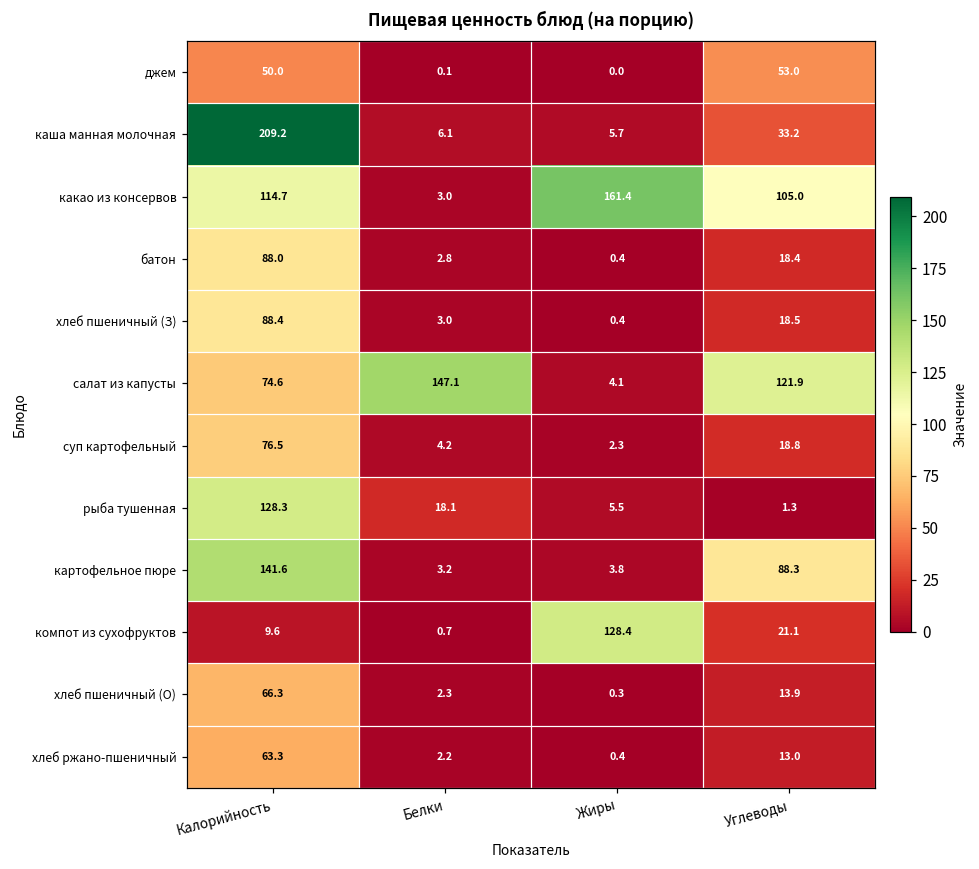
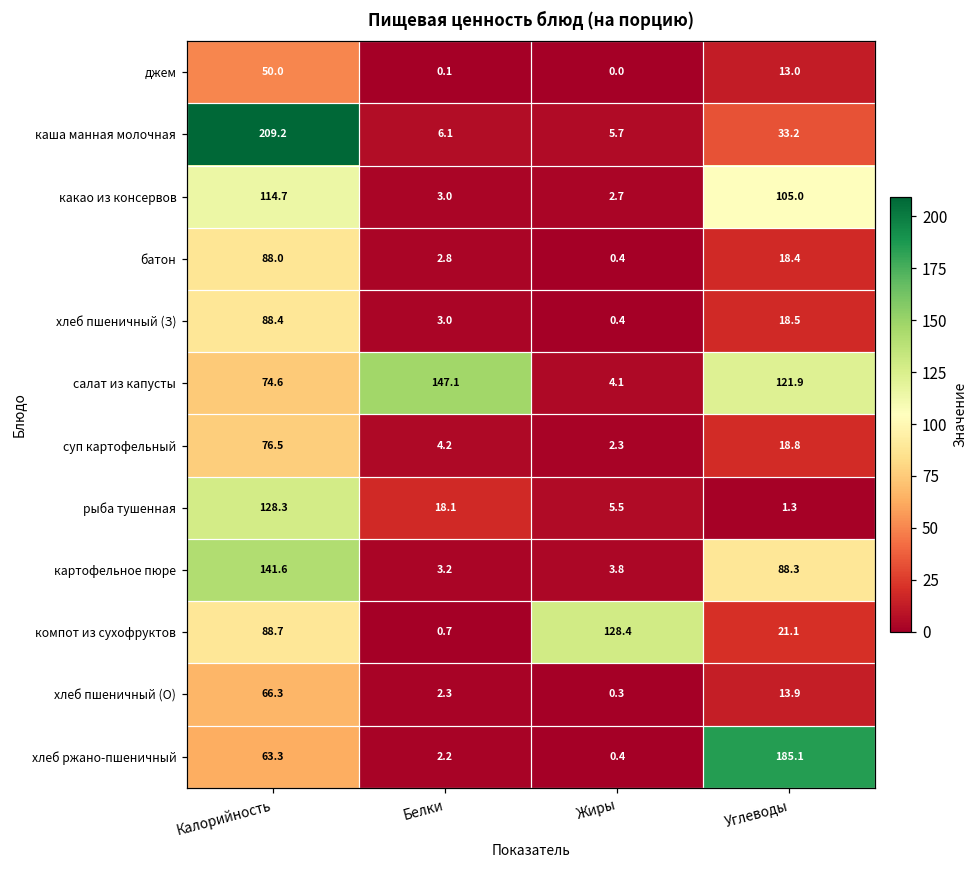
джем, Углеводы: 53.0 -> 13.0
какао из консервов, Жиры: 161.4 -> 2.7
компот из сухофруктов, Калорийность: 9.6 -> 88.7
хлеб ржано-пшеничный, Углеводы: 13.0 -> 185.1
